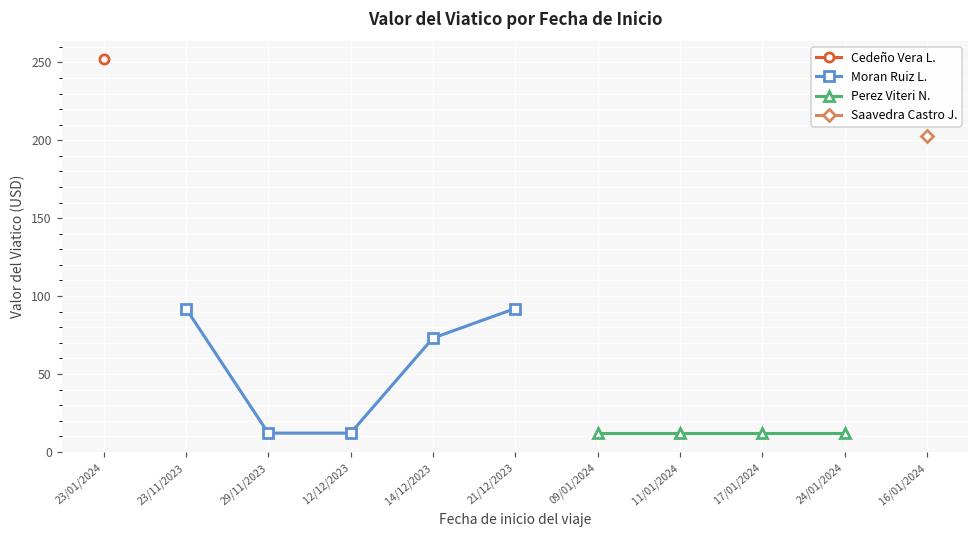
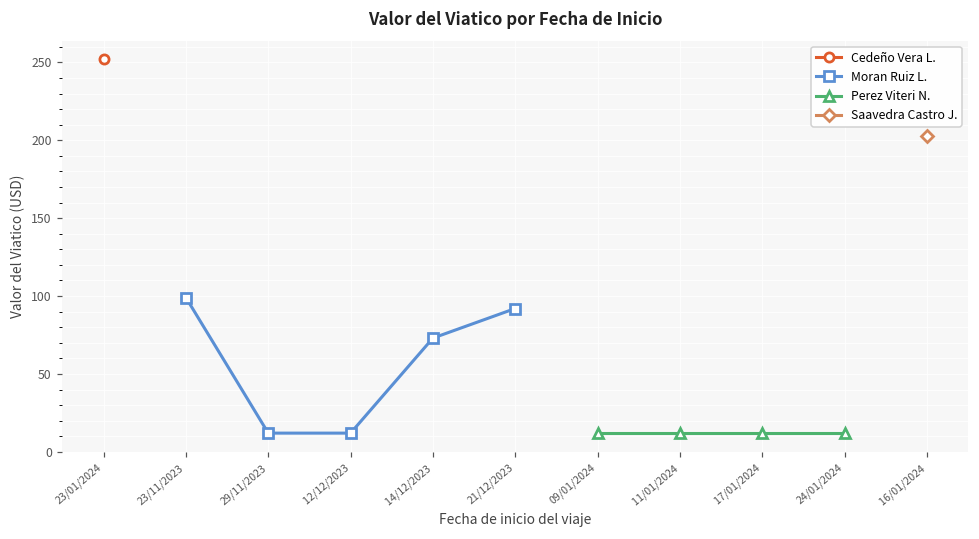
Moran Ruiz L., 23/11/2023: 92 -> 99
